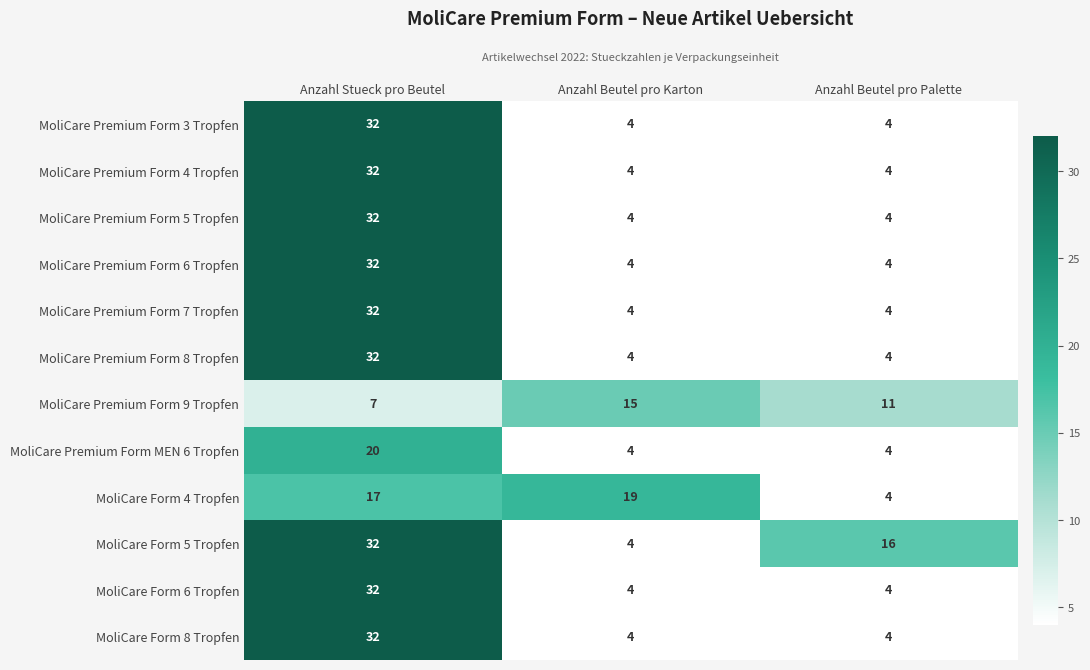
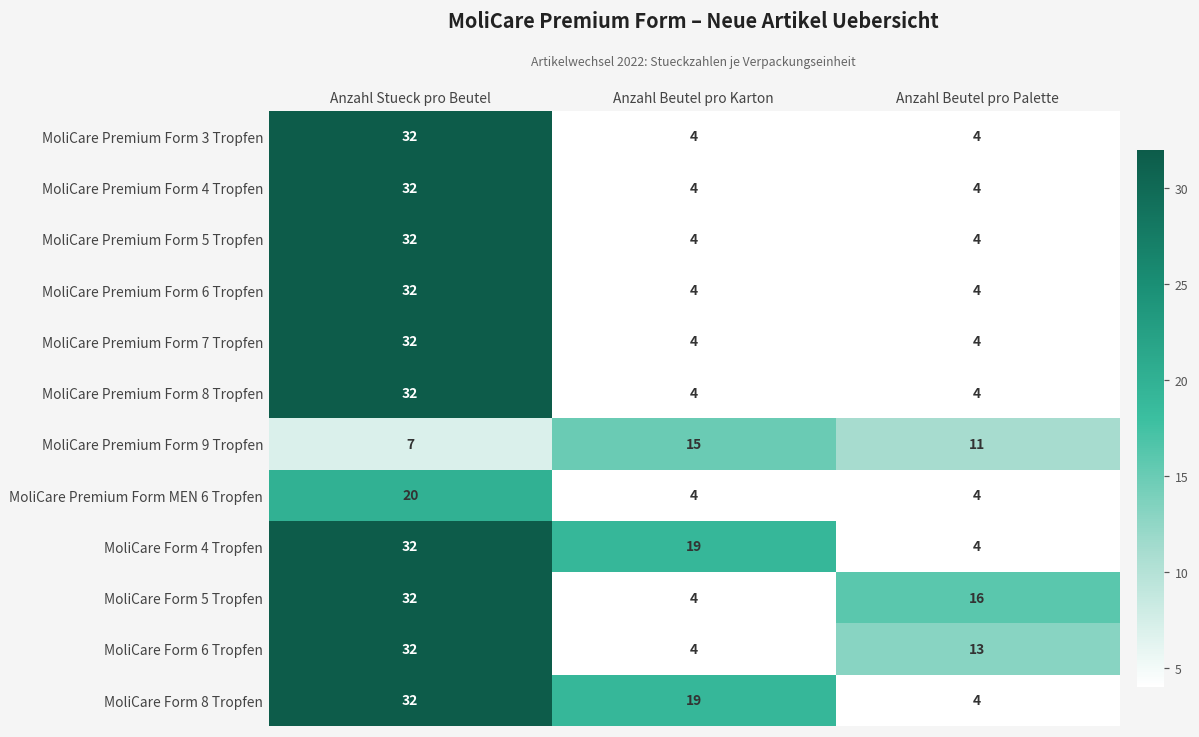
MoliCare Form 4 Tropfen, Anzahl Stueck pro Beutel: 17 -> 32
MoliCare Form 6 Tropfen, Anzahl Beutel pro Palette: 4 -> 13
MoliCare Form 8 Tropfen, Anzahl Beutel pro Karton: 4 -> 19
